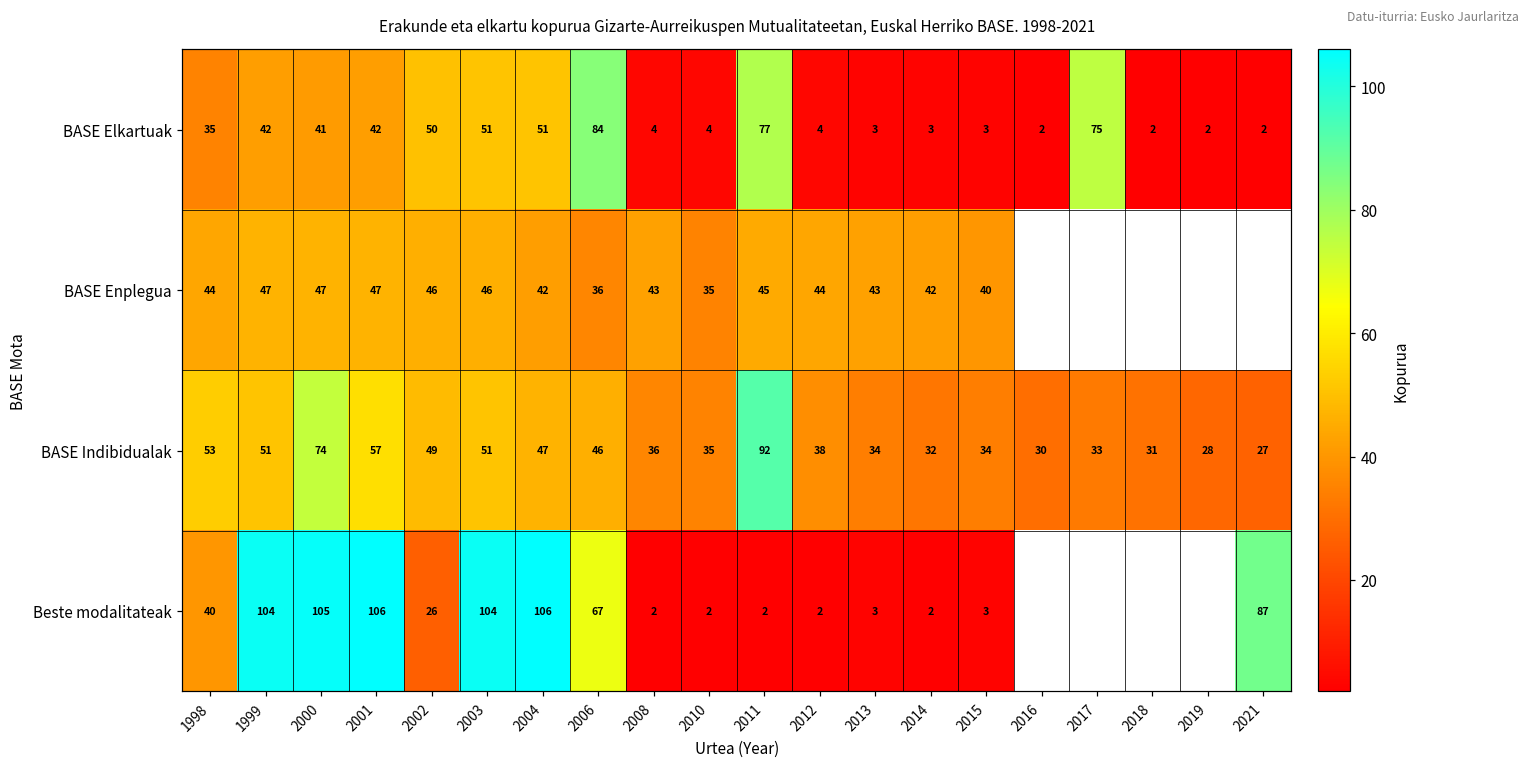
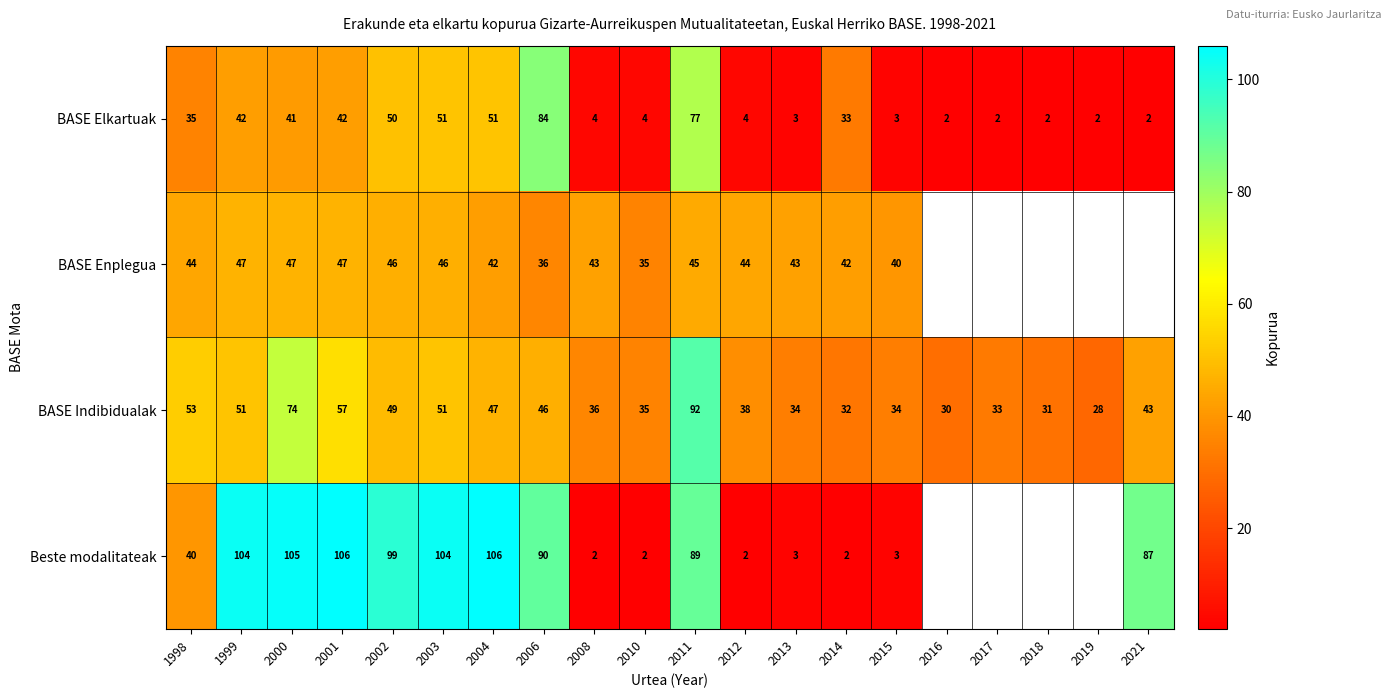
BASE Elkartuak, 2014: 3 -> 33
BASE Elkartuak, 2017: 75 -> 2
BASE Indibidualak, 2021: 27 -> 43
Beste modalitateak, 2002: 26 -> 99
Beste modalitateak, 2006: 67 -> 90
Beste modalitateak, 2011: 2 -> 89
